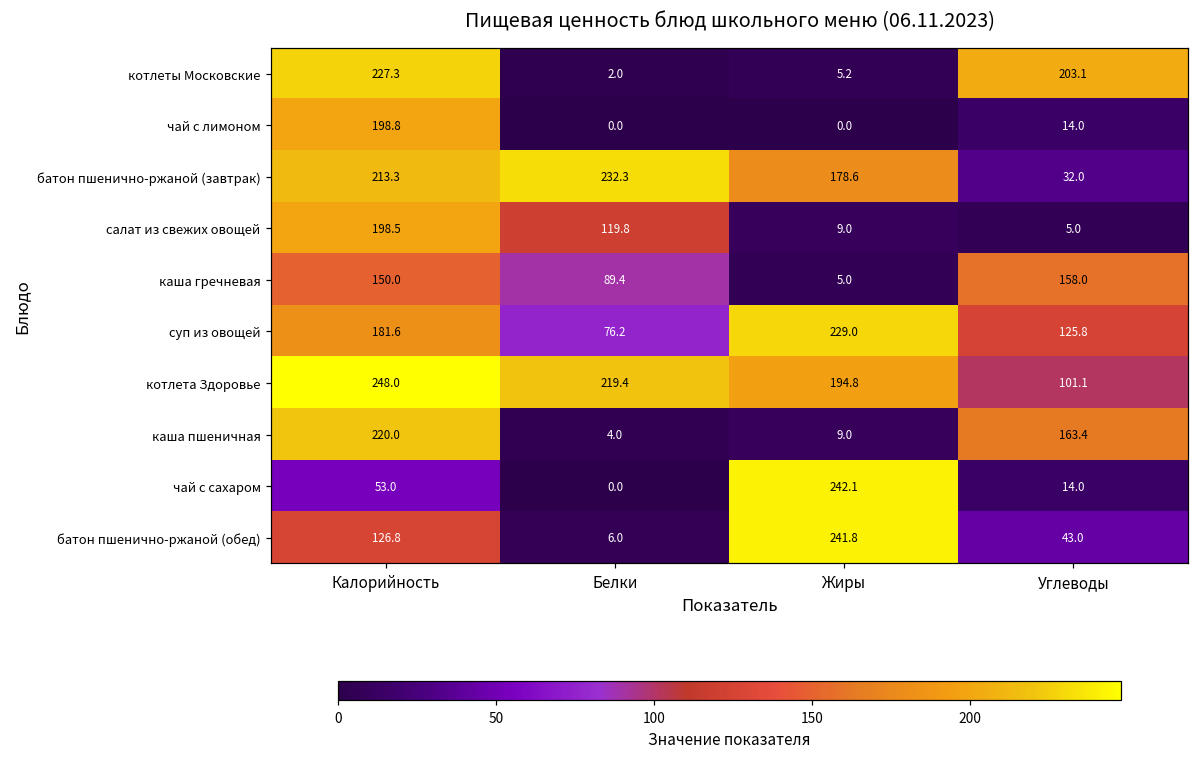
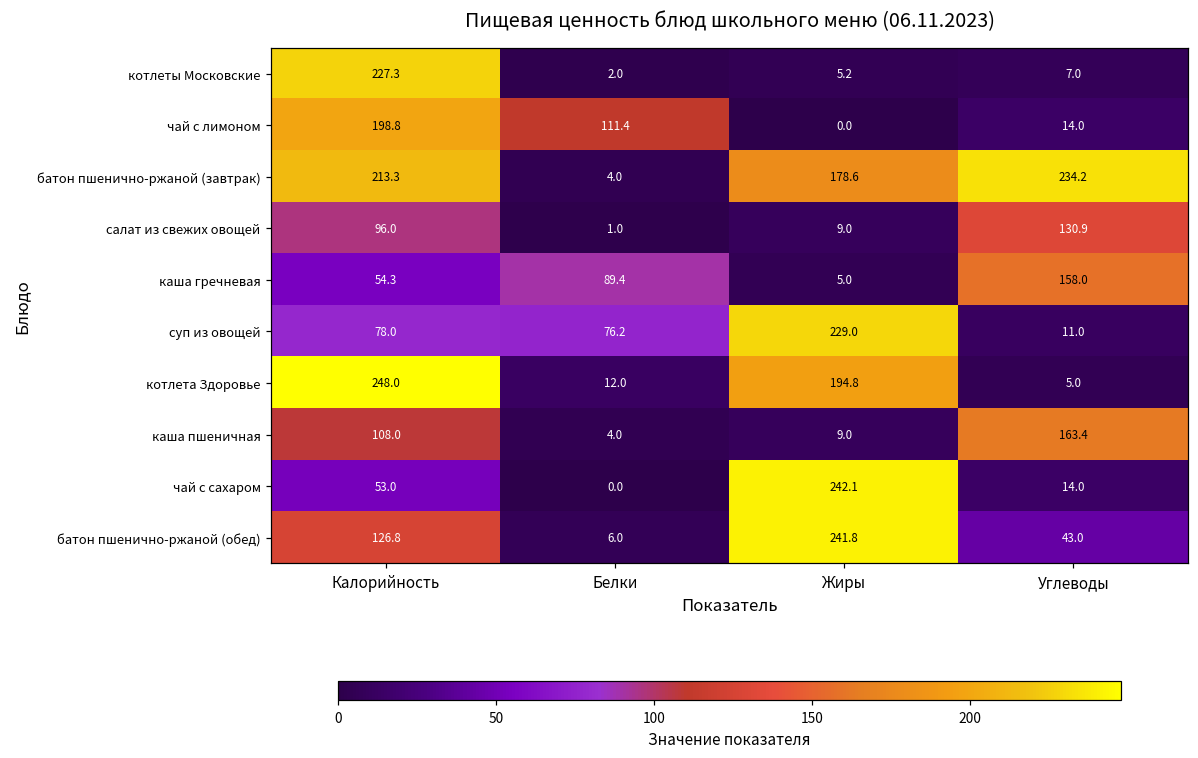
котлеты Московские, Углеводы: 203.1 -> 7.0
чай с лимоном, Белки: 0.0 -> 111.4
батон пшенично-ржаной (завтрак), Белки: 232.3 -> 4.0
батон пшенично-ржаной (завтрак), Углеводы: 32.0 -> 234.2
салат из свежих овощей, Калорийность: 198.5 -> 96.0
салат из свежих овощей, Белки: 119.8 -> 1.0
салат из свежих овощей, Углеводы: 5.0 -> 130.9
каша гречневая, Калорийность: 150.0 -> 54.3
суп из овощей, Калорийность: 181.6 -> 78.0
суп из овощей, Углеводы: 125.8 -> 11.0
котлета Здоровье, Белки: 219.4 -> 12.0
котлета Здоровье, Углеводы: 101.1 -> 5.0
каша пшеничная, Калорийность: 220.0 -> 108.0
